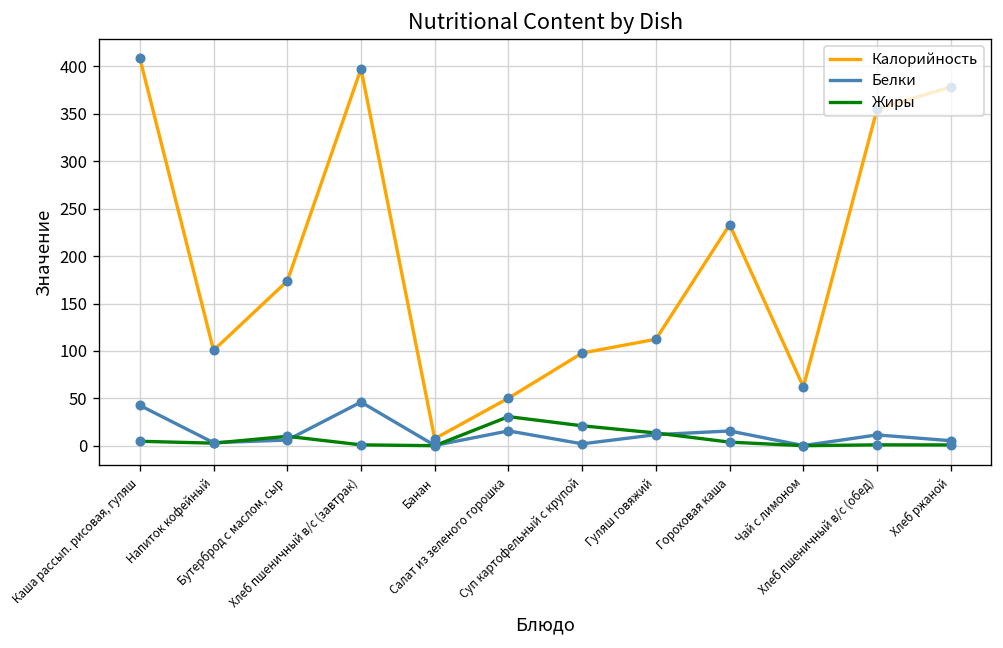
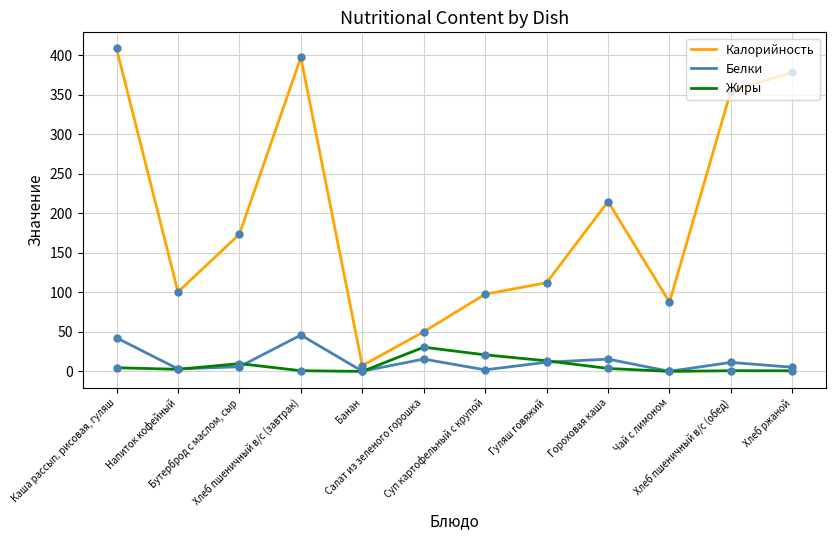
Калорийность, Гороховая каша: 230 -> 220
Калорийность, Чай с лимоном: 60 -> 90
